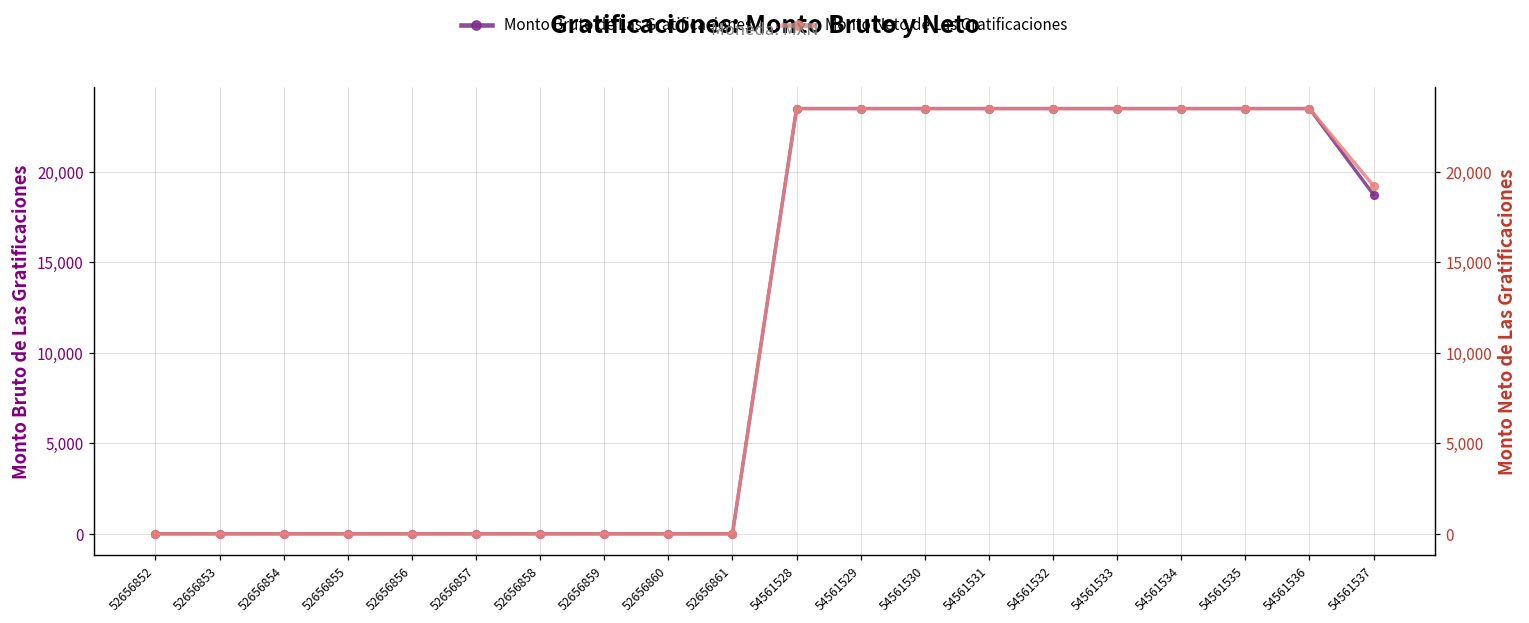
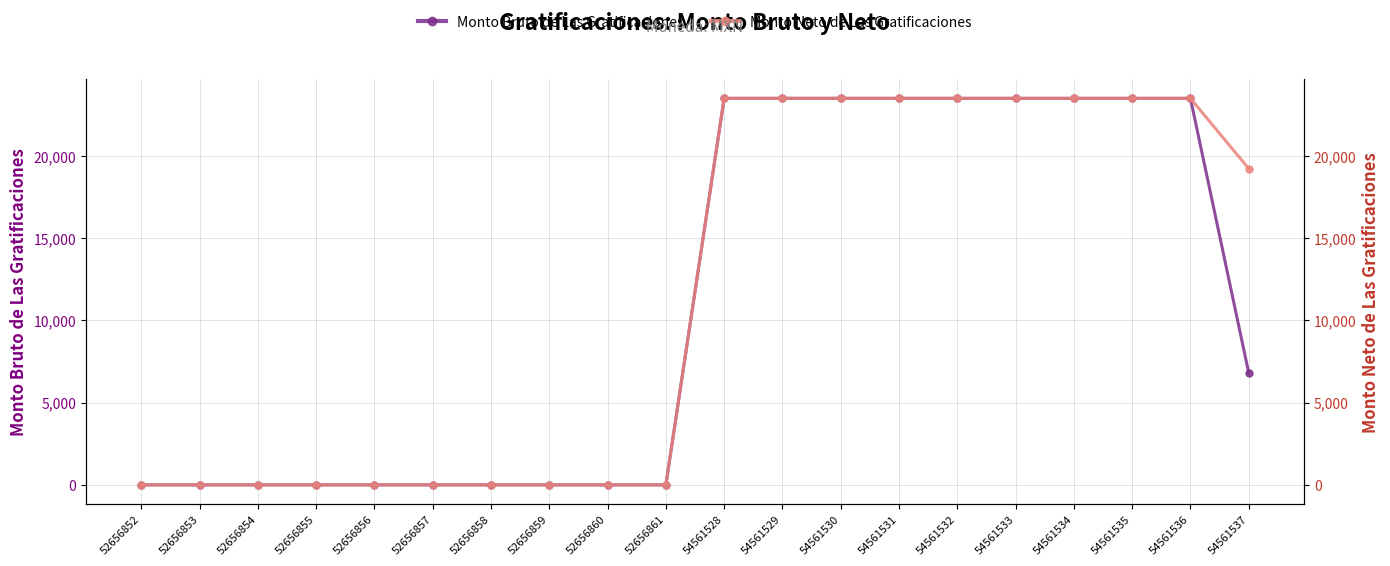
Monto Bruto de Las Gratificaciones, 54561537: 18,700 -> 6,800
